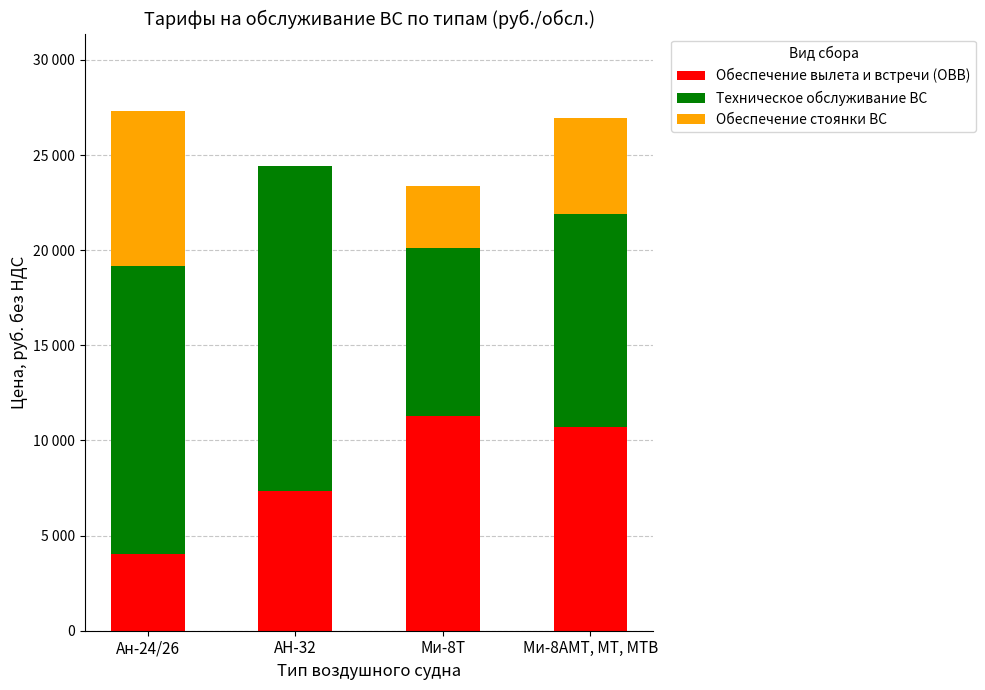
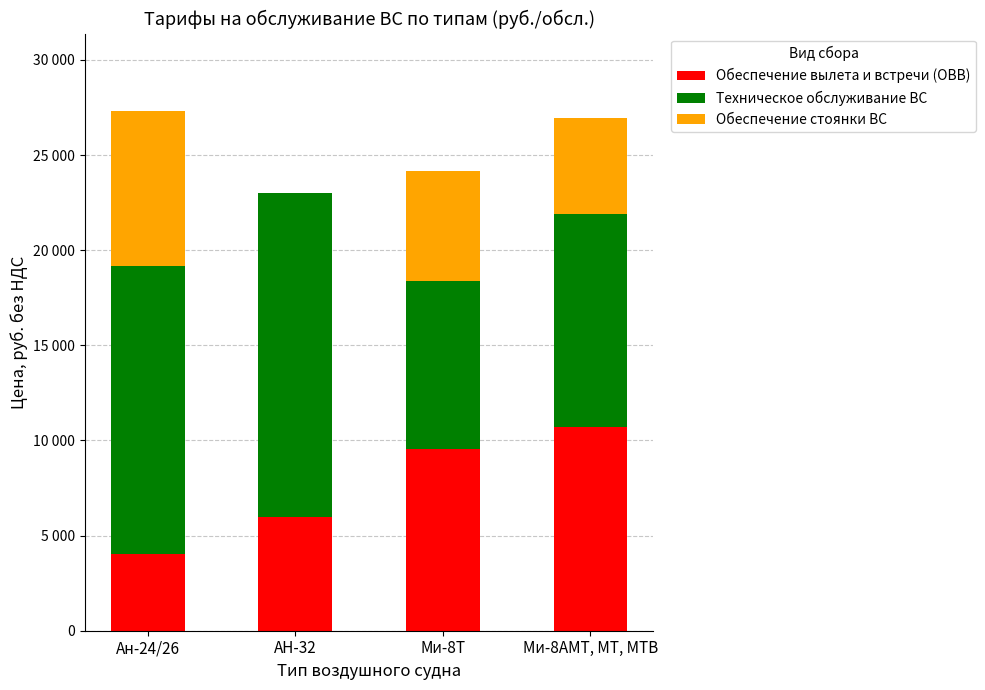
Обеспечение вылета и встречи (ОВВ), АН-32: 7400 -> 6000
Обеспечение вылета и встречи (ОВВ), Ми-8Т: 11300 -> 9500
Обеспечение стоянки ВС, Ми-8Т: 3200 -> 5800
